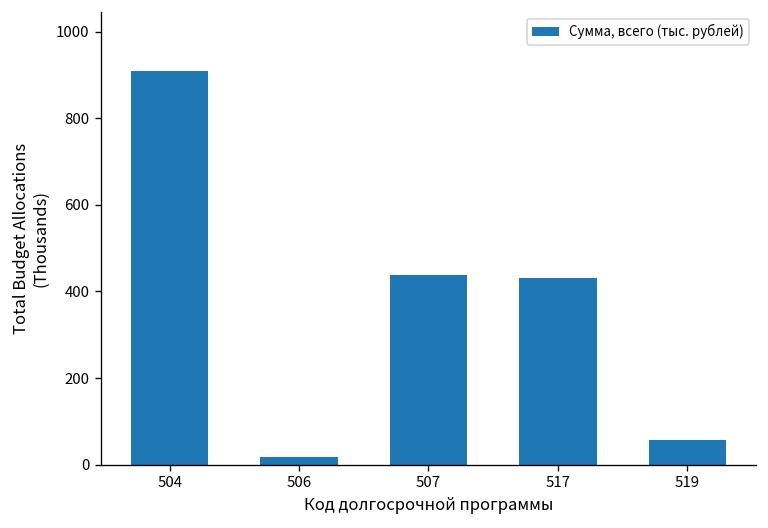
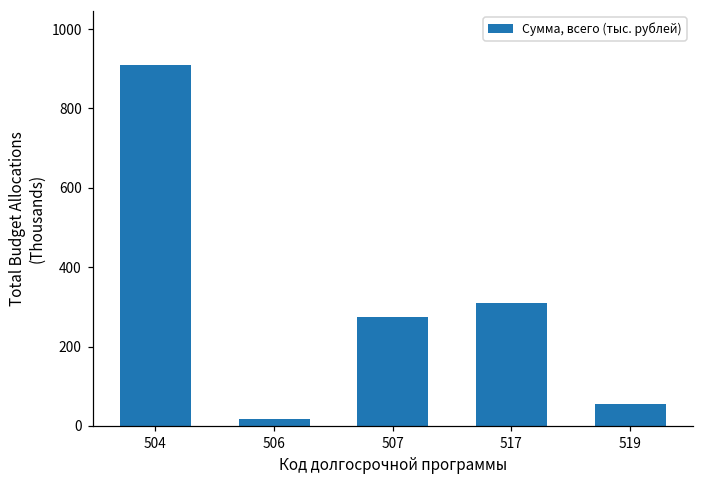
507: 440 -> 270
517: 430 -> 310
